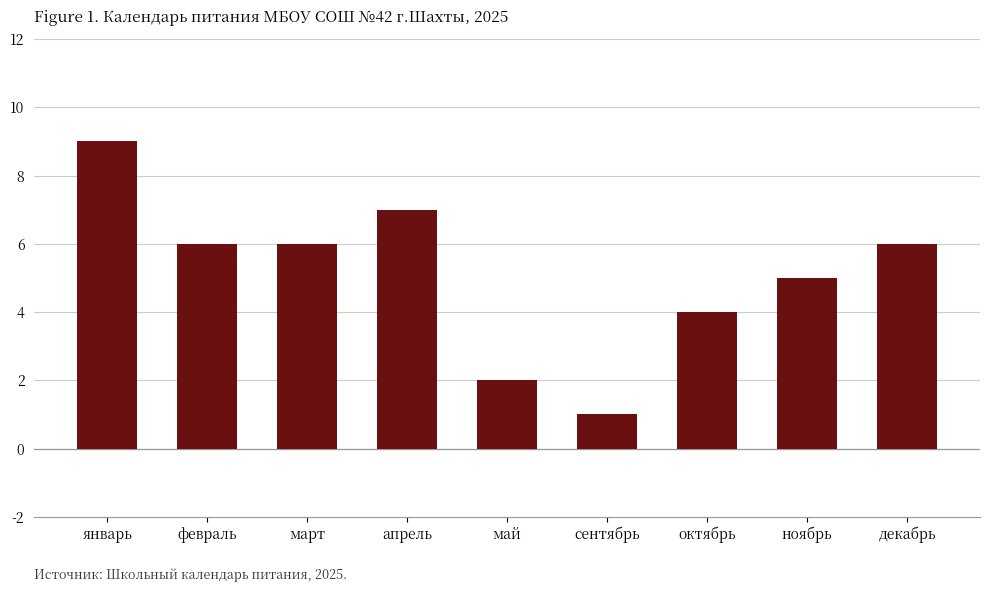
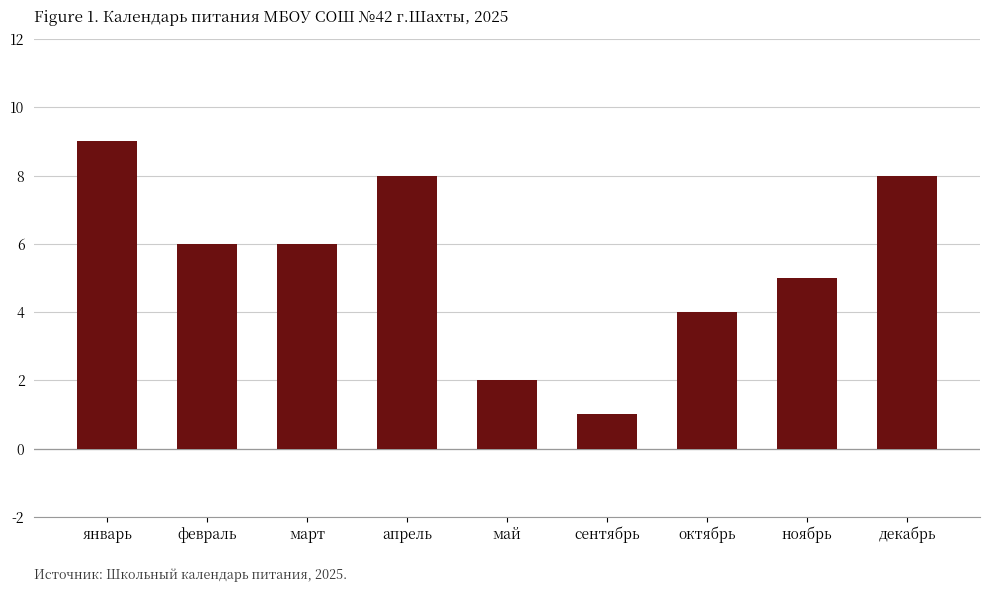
апрель: 7 -> 8
декабрь: 6 -> 8
